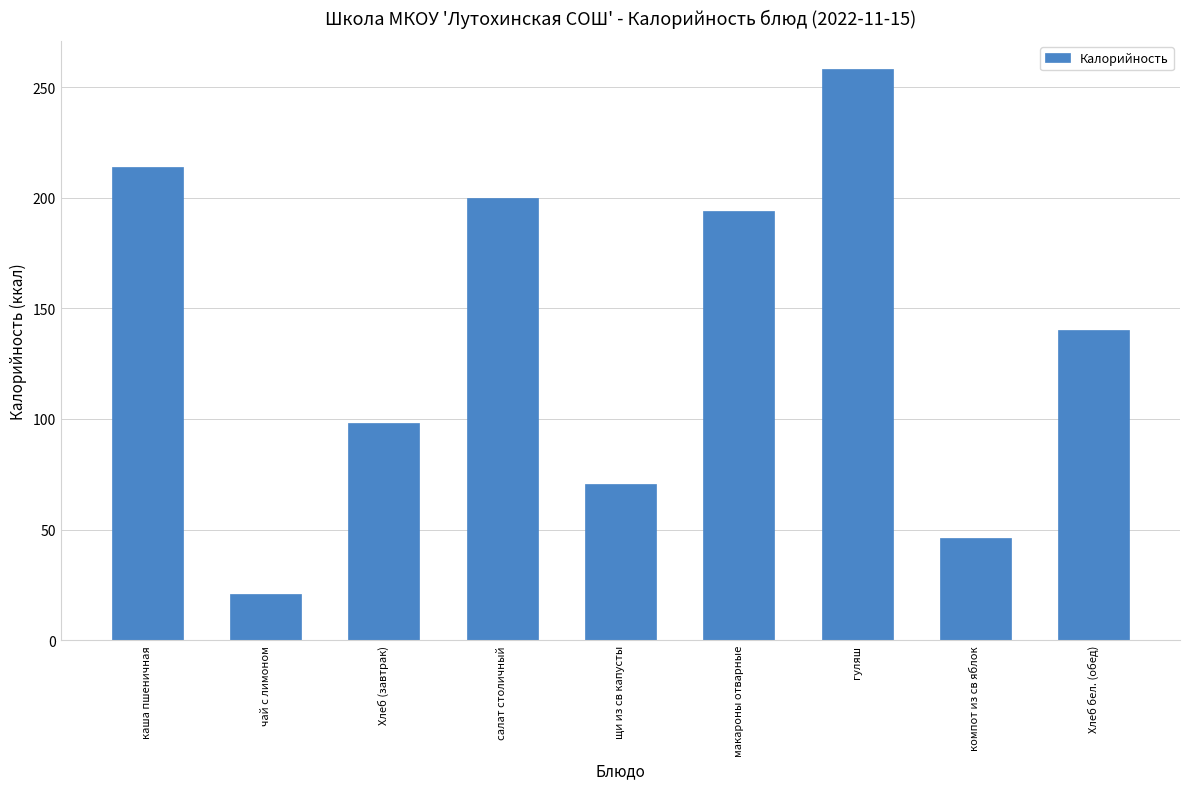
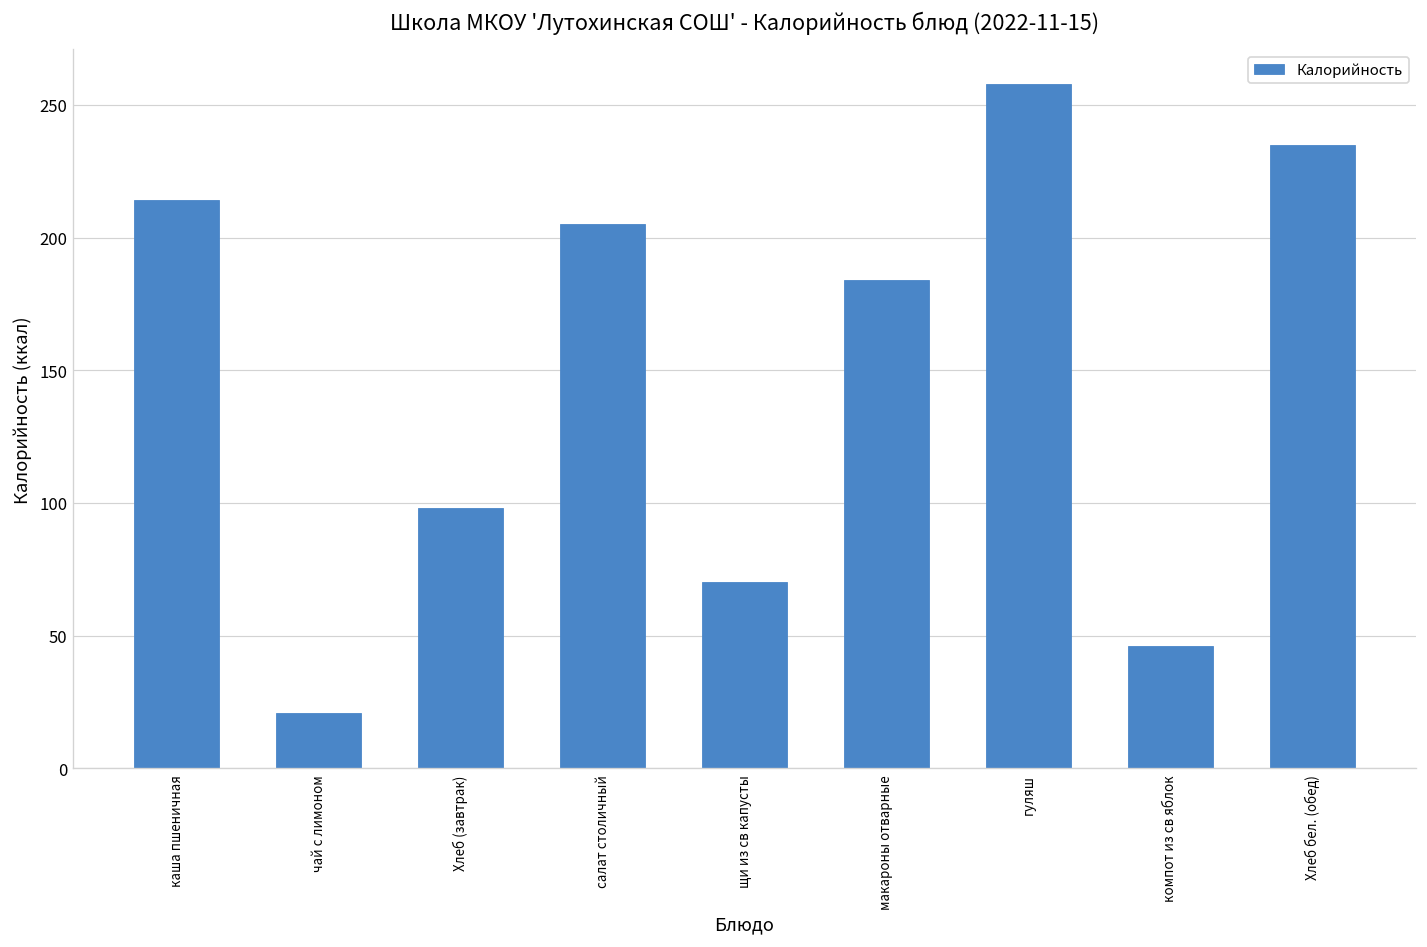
салат столичный: 200 -> 205
макароны отварные: 194 -> 184
Хлеб бел. (обед): 140 -> 235
